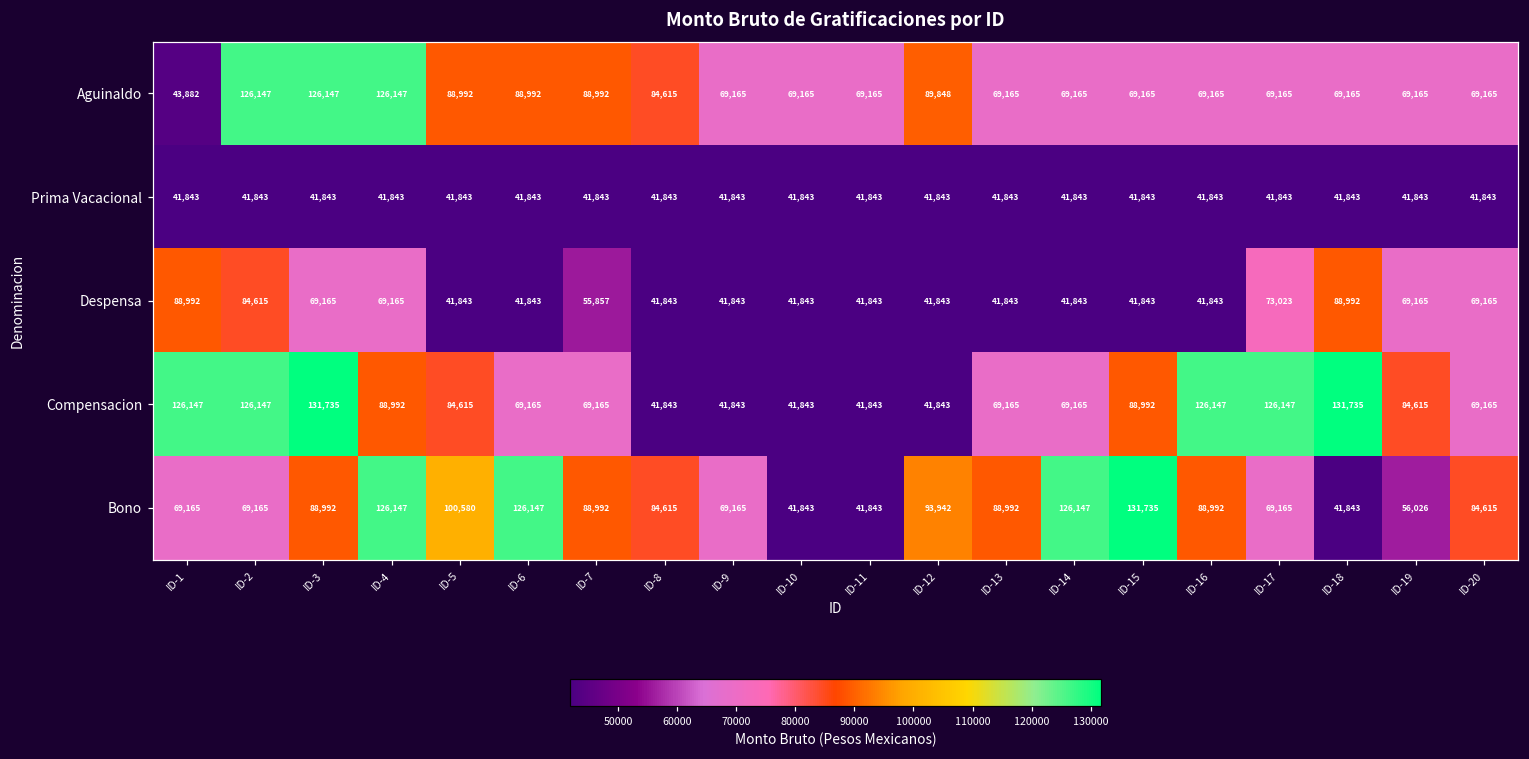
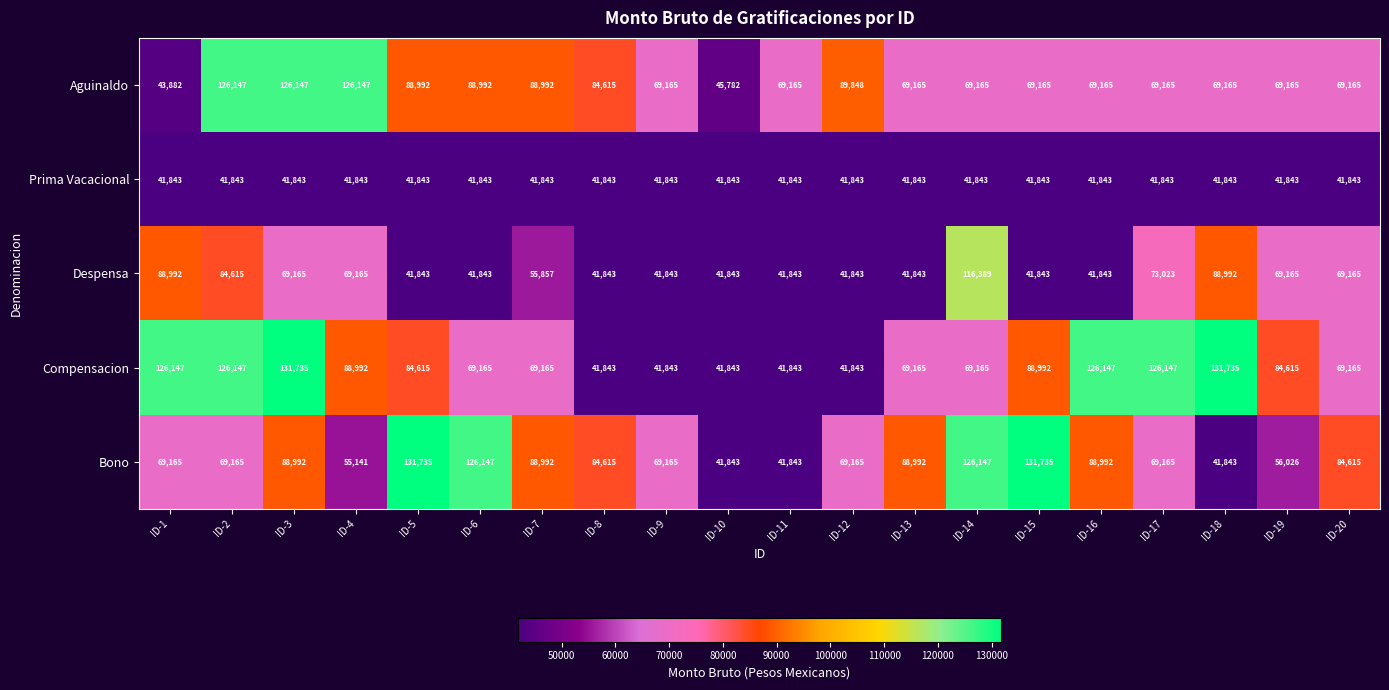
Aguinaldo, ID-10: 69,165 -> 45,782
Despensa, ID-14: 41,843 -> 116,389
Bono, ID-4: 126,147 -> 55,141
Bono, ID-5: 100,580 -> 131,735
Bono, ID-12: 93,942 -> 69,165
